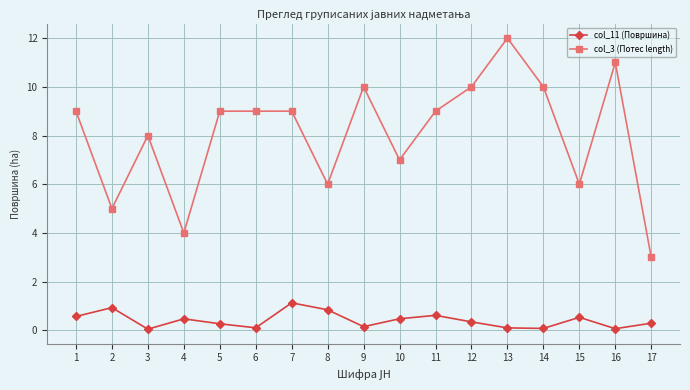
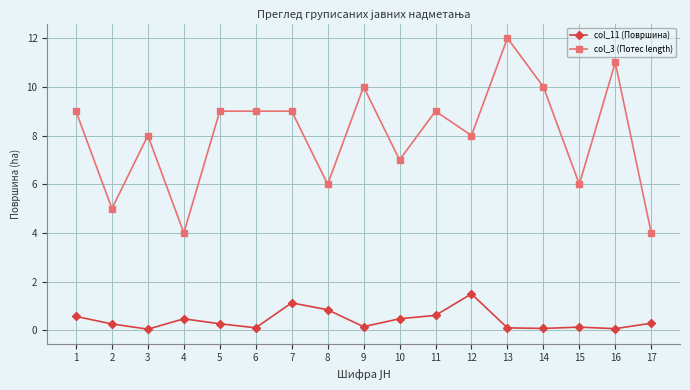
col_11 (Површина), 2: 0.9 -> 0.3
col_11 (Површина), 12: 0.3 -> 1.5
col_3 (Потес length), 12: 10 -> 8
col_11 (Површина), 15: 0.5 -> 0.1
col_3 (Потес length), 17: 3 -> 4
